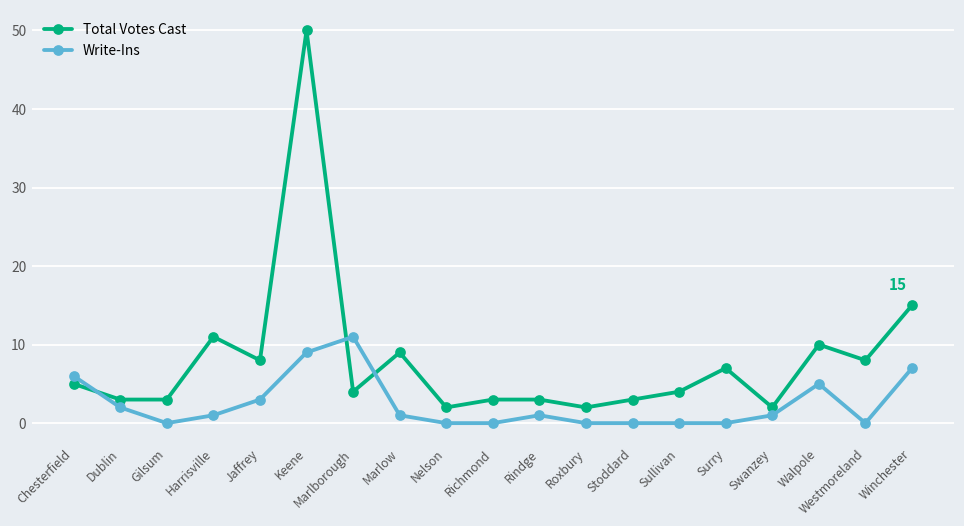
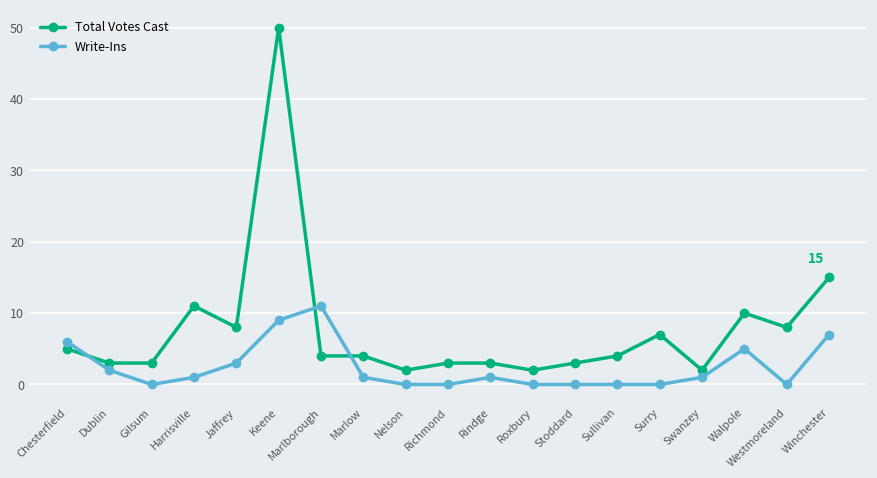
Total Votes Cast, Marlow: 9 -> 4
